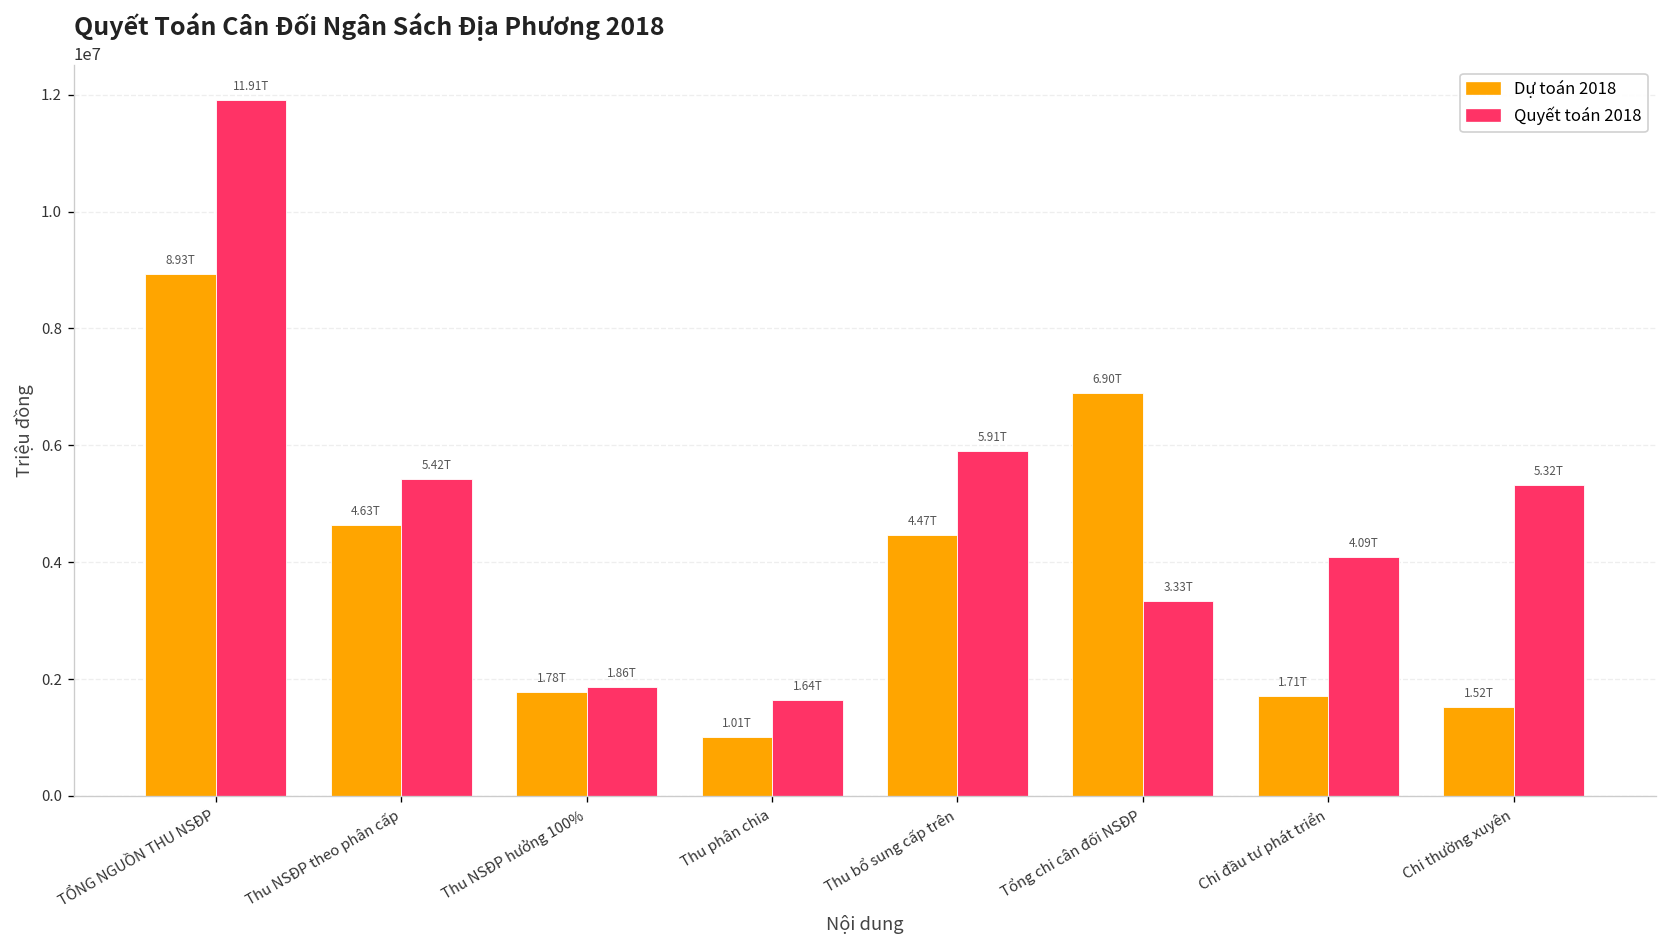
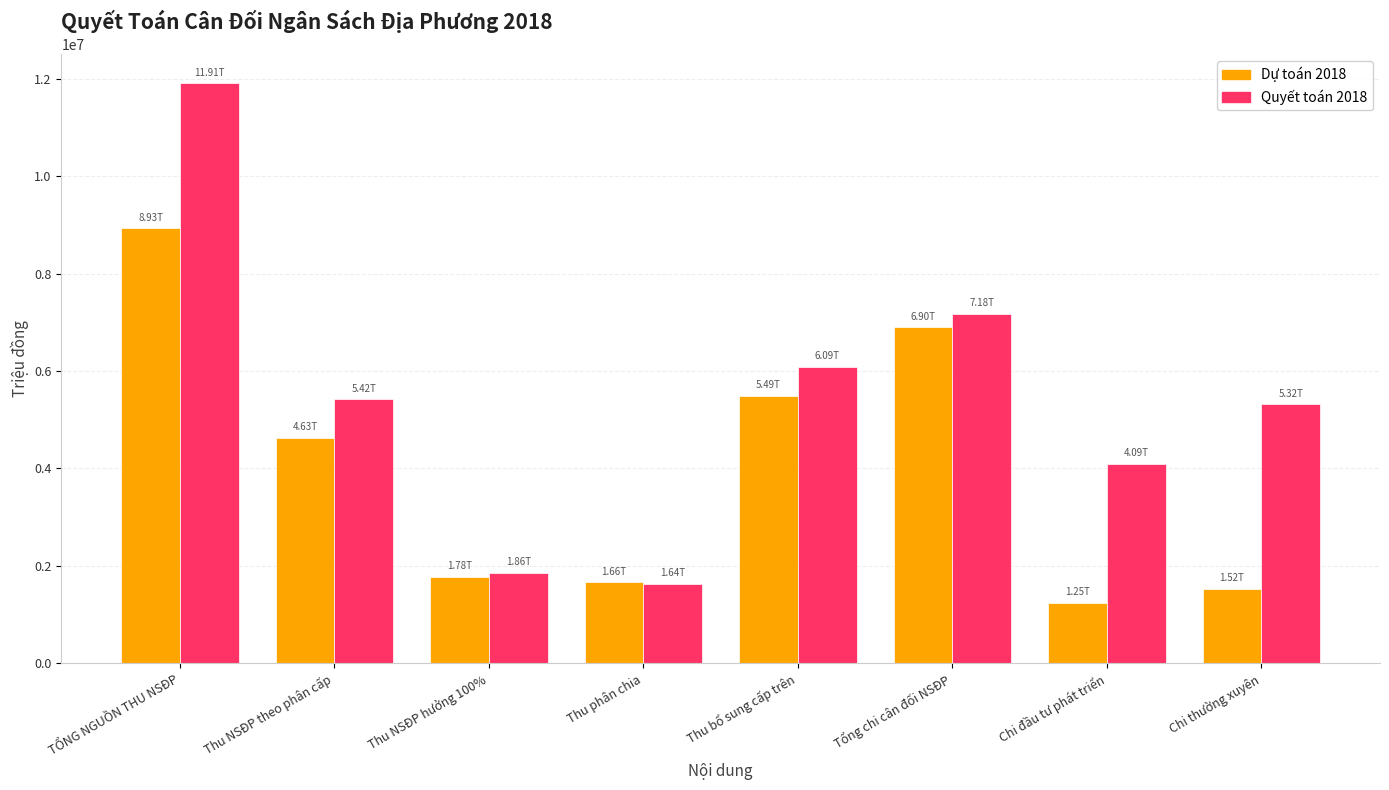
Dự toán 2018, Thu phân chia: 1.01T -> 1.66T
Dự toán 2018, Thu bổ sung cấp trên: 4.47T -> 5.49T
Quyết toán 2018, Thu bổ sung cấp trên: 5.91T -> 6.09T
Quyết toán 2018, Tổng chi cân đối NSĐP: 3.33T -> 7.18T
Dự toán 2018, Chi đầu tư phát triển: 1.71T -> 1.25T
